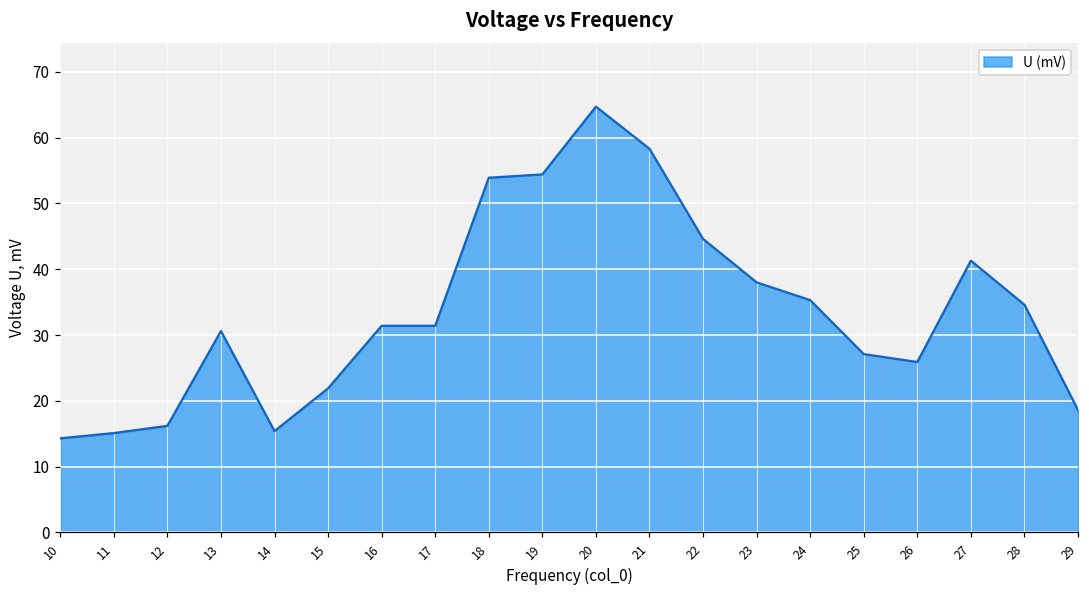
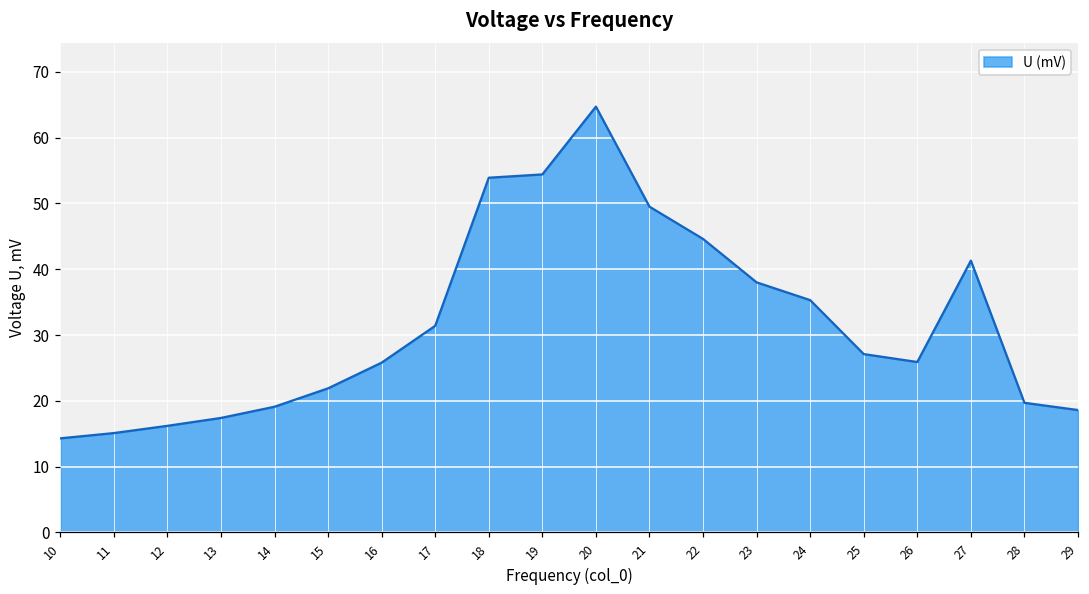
13: 31 -> 17
14: 15 -> 19
16: 31 -> 26
21: 58 -> 50
28: 35 -> 20
